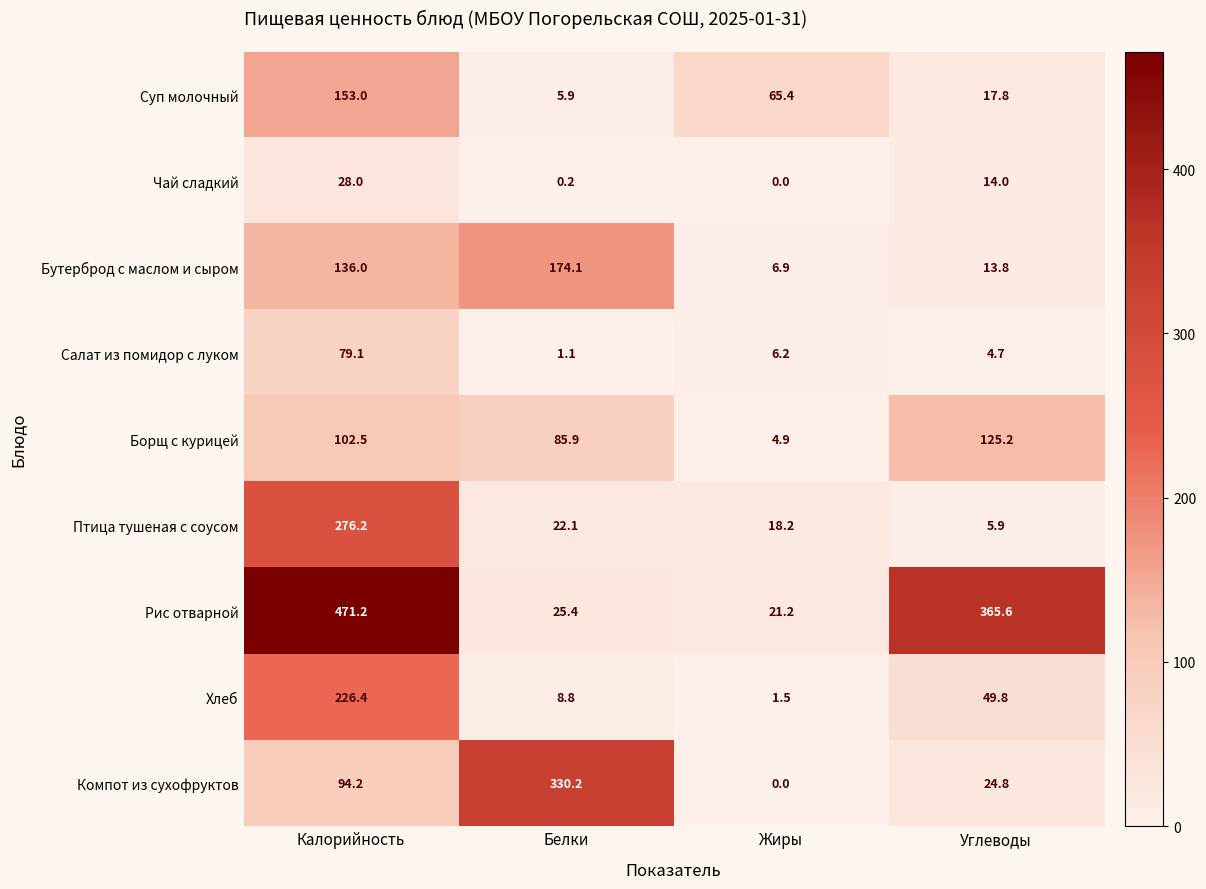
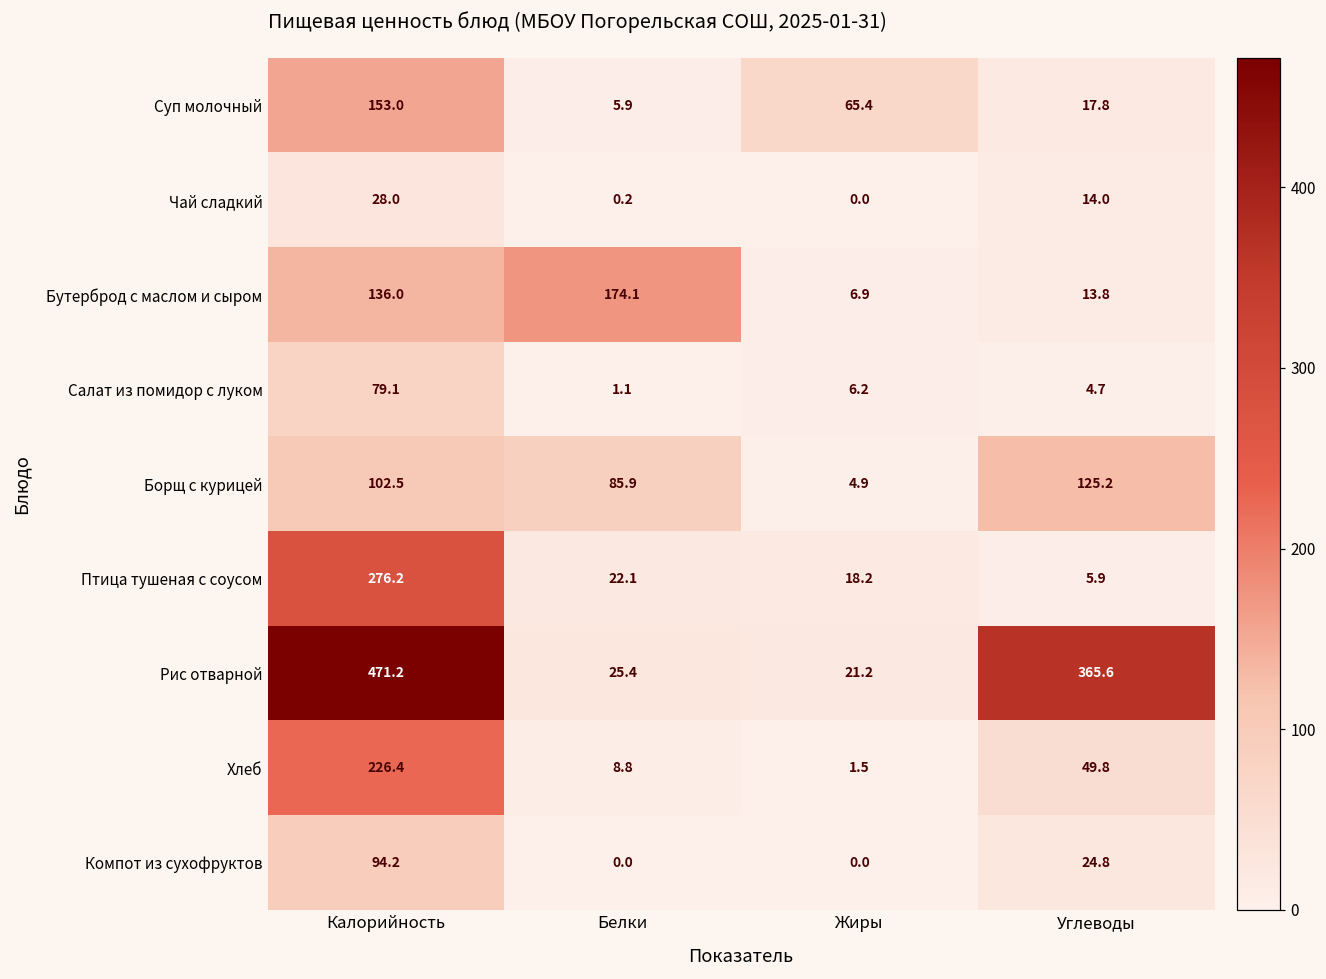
Компот из сухофруктов, Белки: 330.2 -> 0.0
